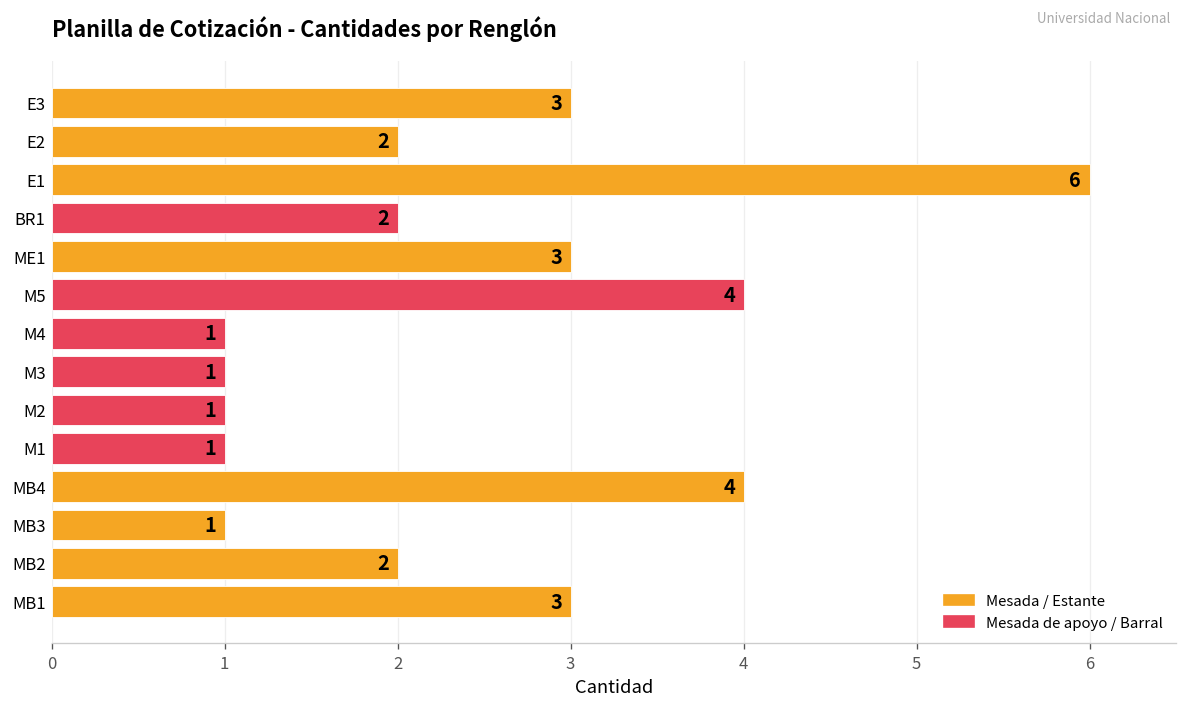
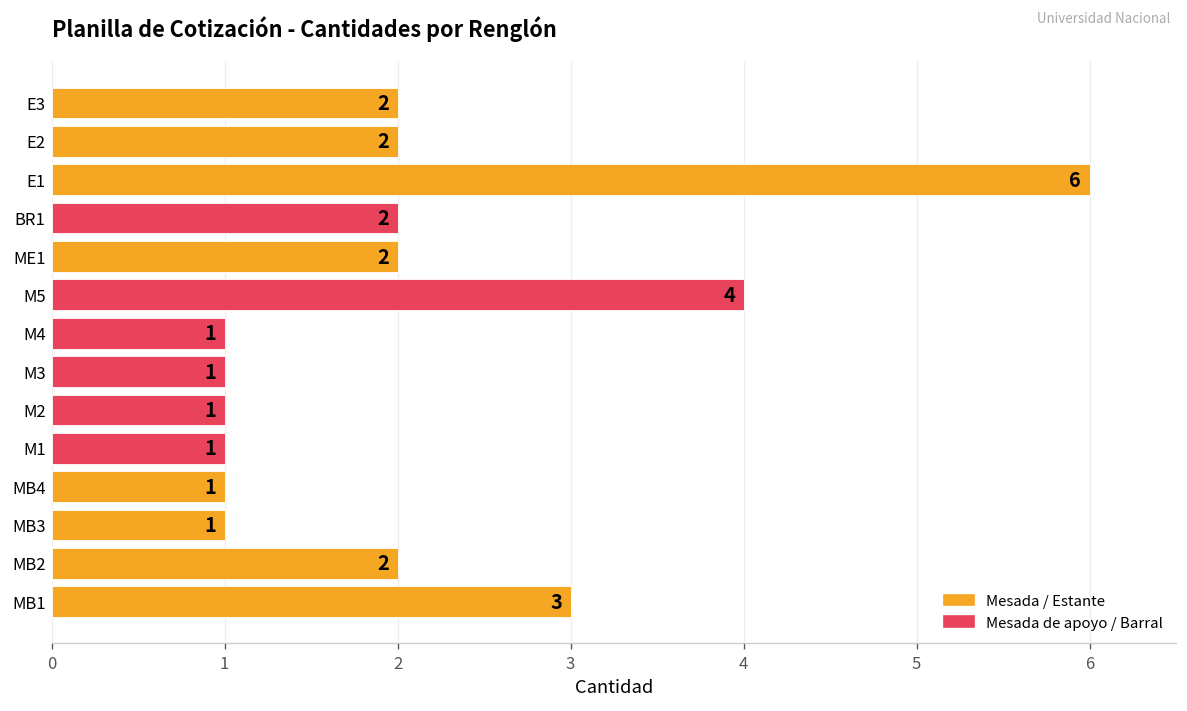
E3: 3 -> 2
ME1: 3 -> 2
MB4: 4 -> 1
